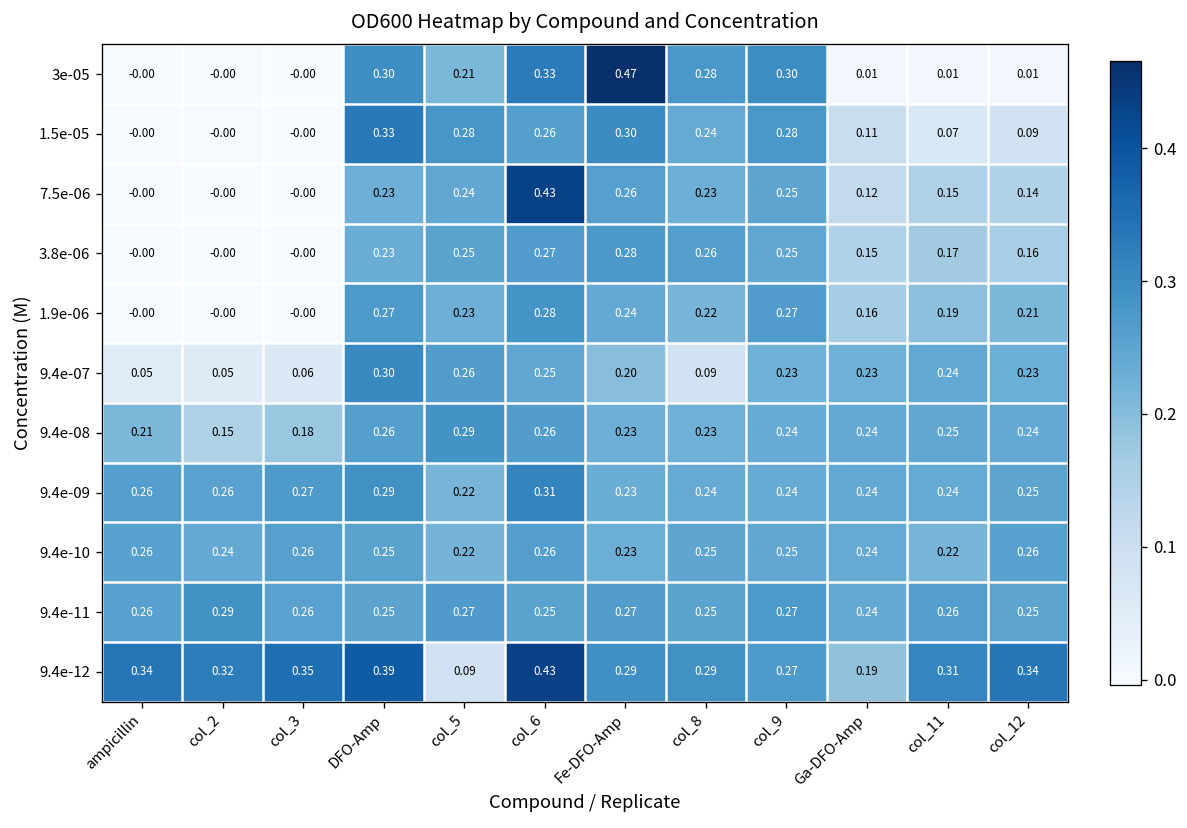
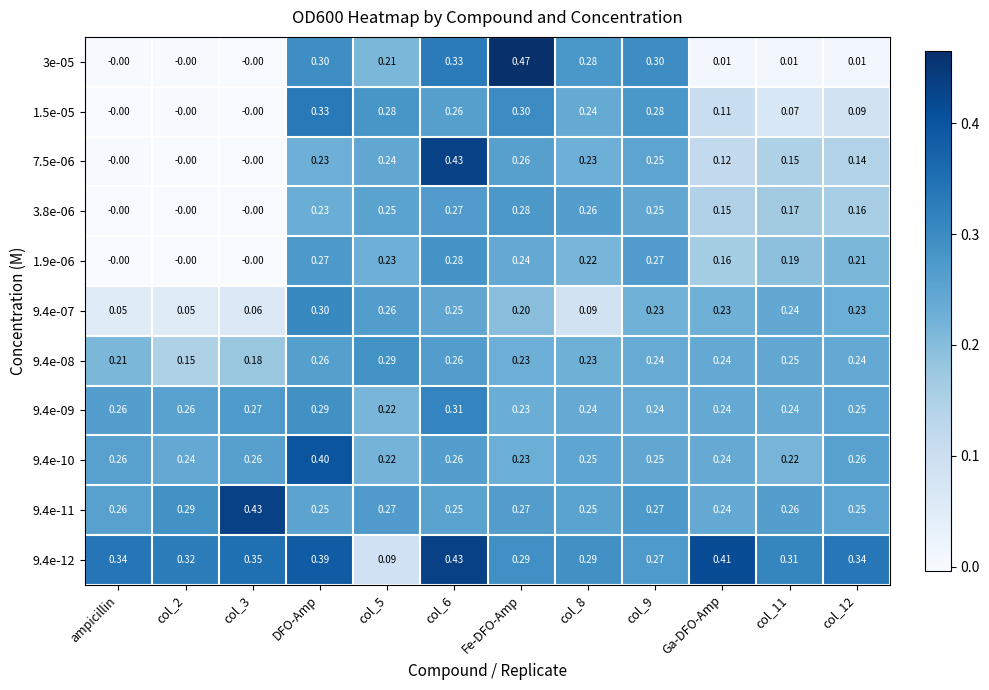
9.4e-10, DFO-Amp: 0.25 -> 0.40
9.4e-11, col_3: 0.26 -> 0.43
9.4e-12, Ga-DFO-Amp: 0.19 -> 0.41
